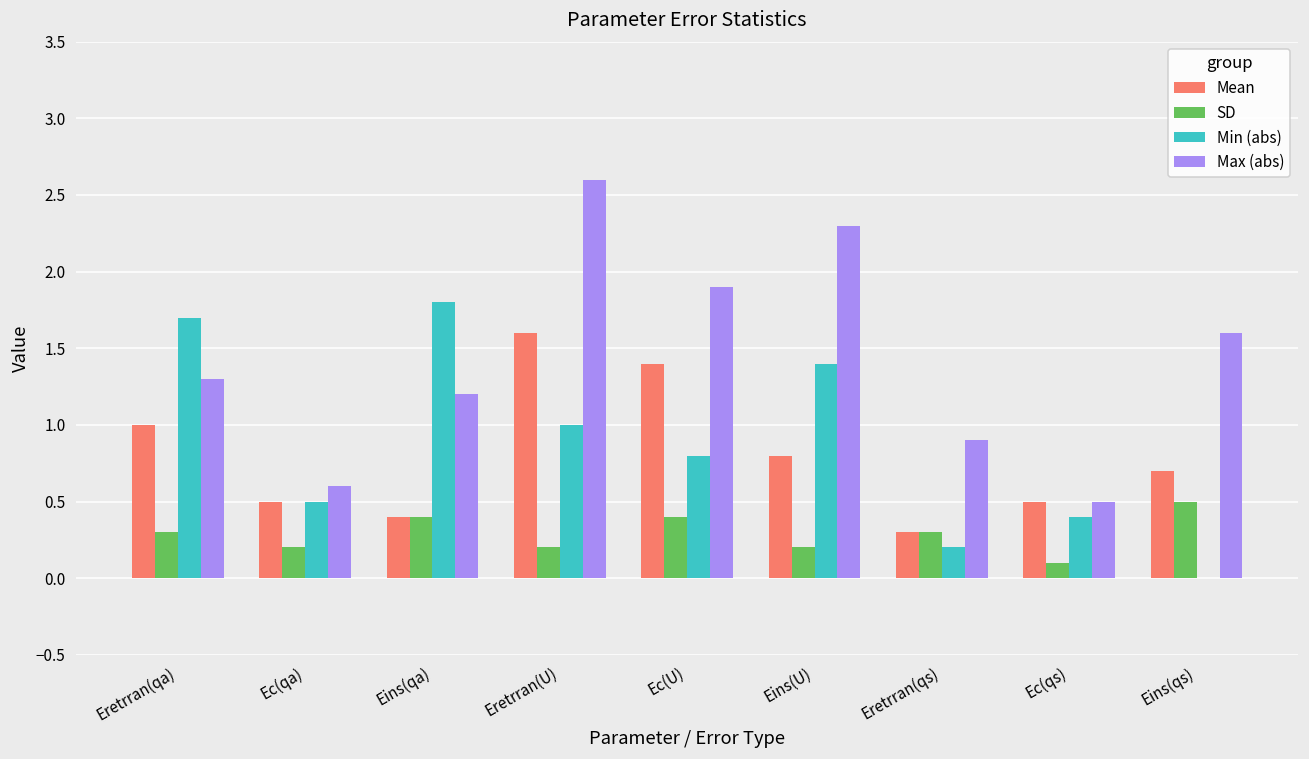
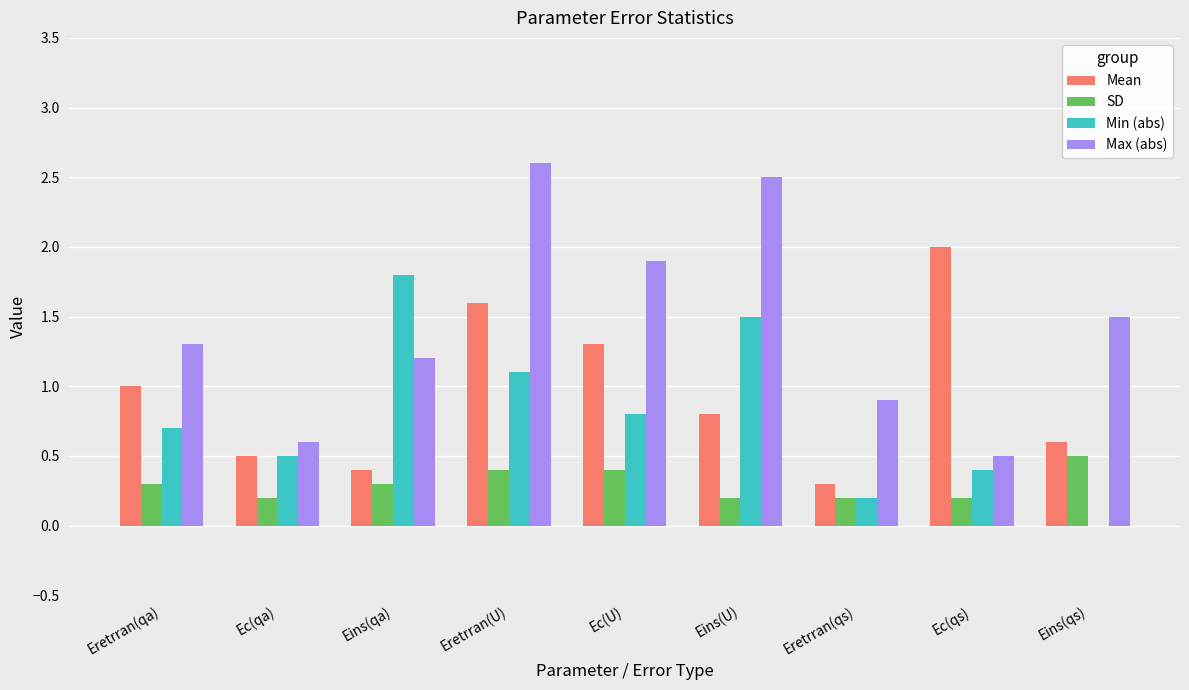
Min (abs), Eretrran(qa): 1.7 -> 0.7
SD, Eins(qa): 0.4 -> 0.3
SD, Eretrran(U): 0.2 -> 0.4
Min (abs), Eretrran(U): 1.0 -> 1.1
Mean, Ec(U): 1.4 -> 1.3
Min (abs), Eins(U): 1.4 -> 1.5
Max (abs), Eins(U): 2.3 -> 2.5
SD, Eretrran(qs): 0.3 -> 0.2
Mean, Ec(qs): 0.5 -> 2.0
SD, Ec(qs): 0.1 -> 0.2
Mean, Eins(qs): 0.7 -> 0.6
Max (abs), Eins(qs): 1.6 -> 1.5
